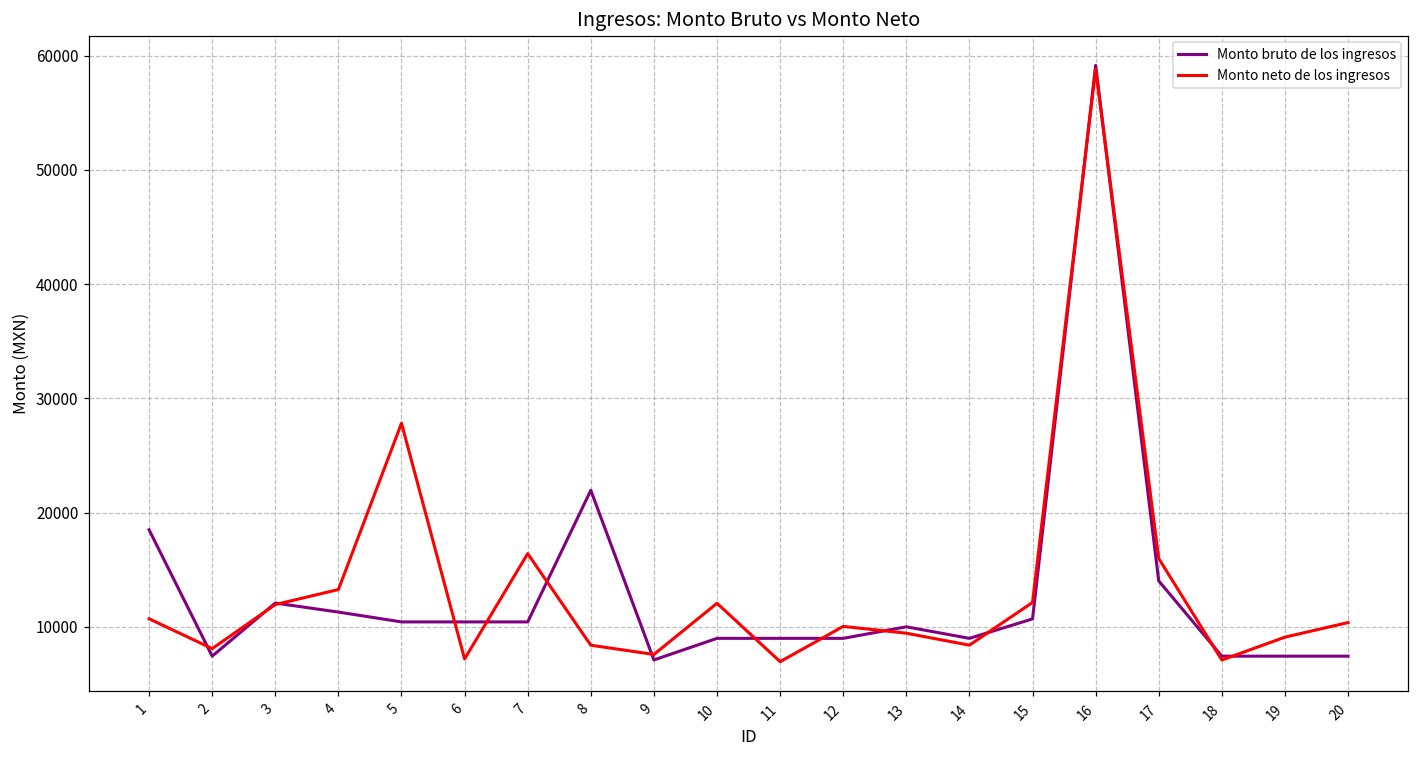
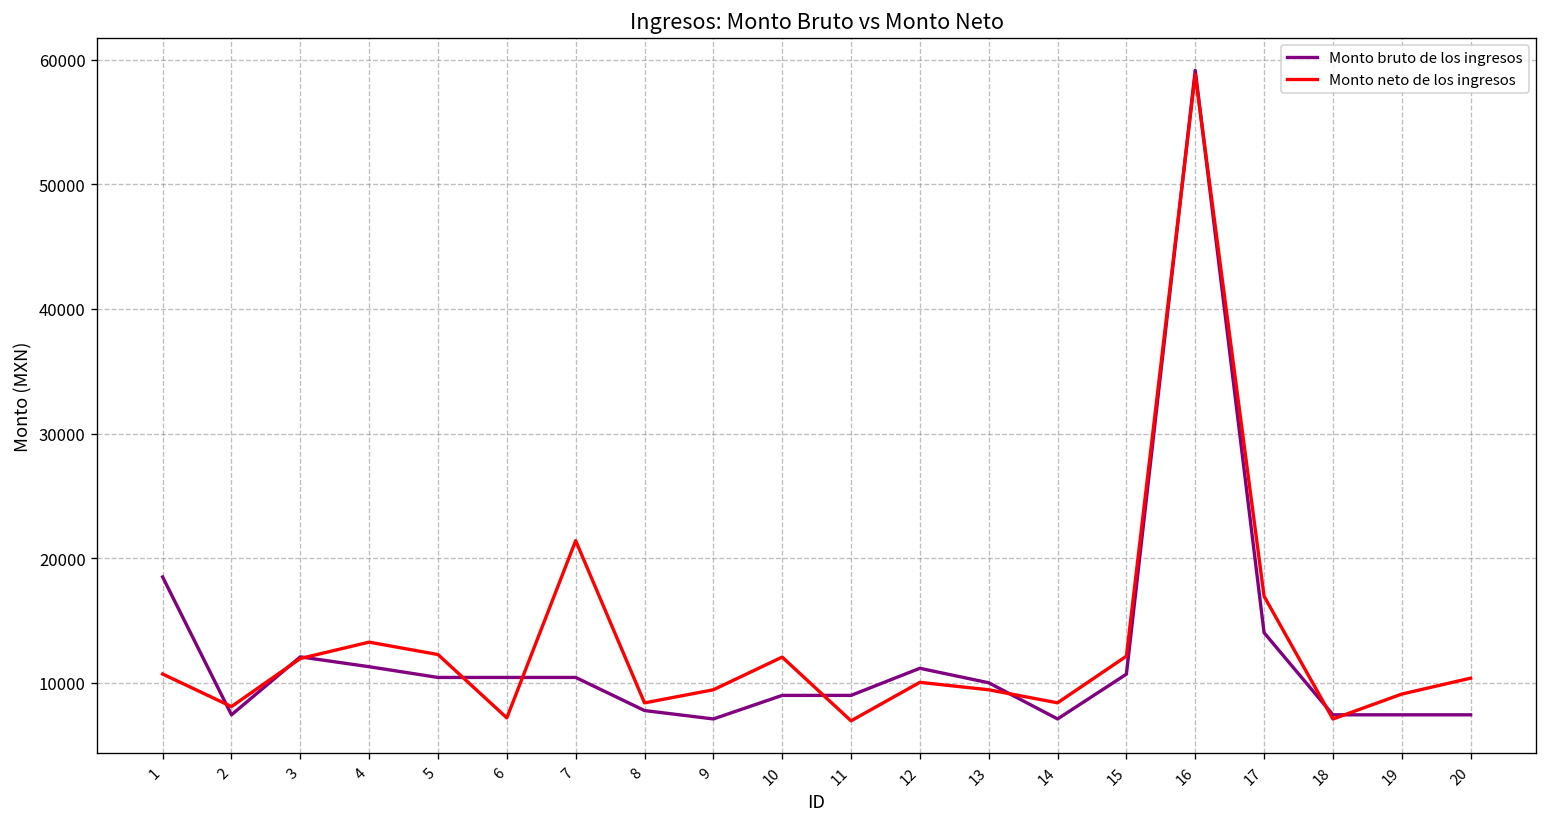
Monto neto de los ingresos, 5: 27800 -> 12300
Monto neto de los ingresos, 7: 16400 -> 21400
Monto bruto de los ingresos, 8: 21900 -> 7800
Monto neto de los ingresos, 9: 7600 -> 9400
Monto bruto de los ingresos, 12: 9000 -> 11200
Monto bruto de los ingresos, 14: 9000 -> 7100
Monto neto de los ingresos, 17: 16000 -> 16900
